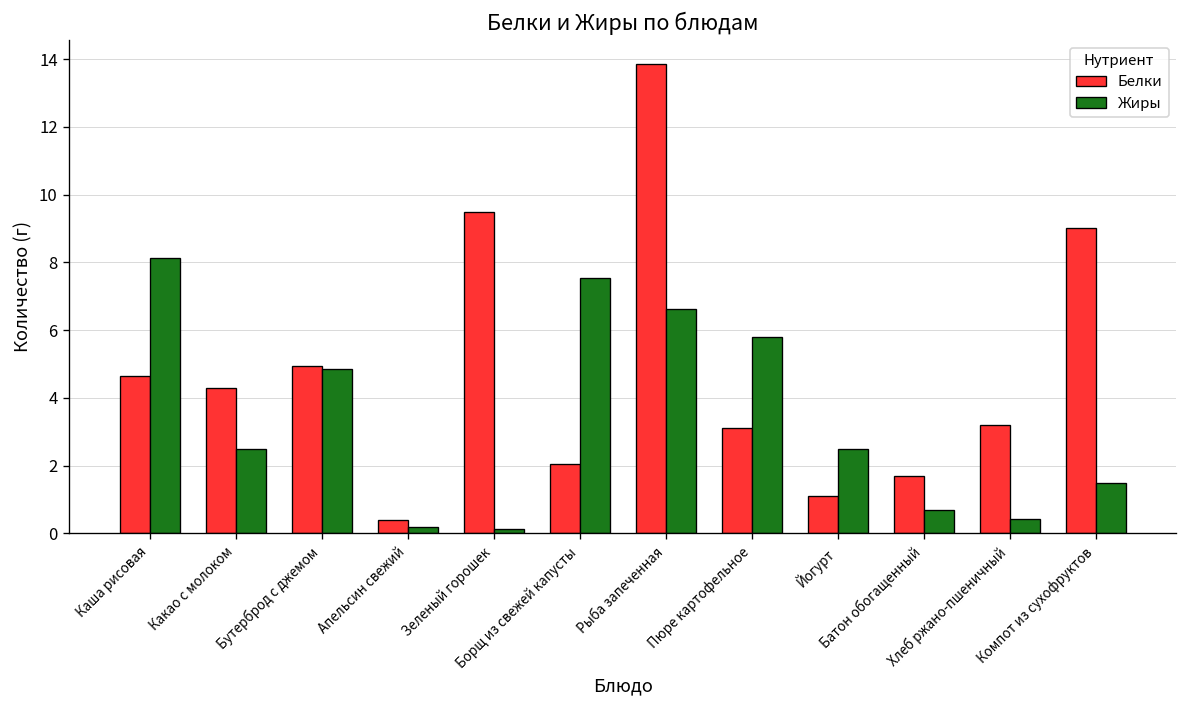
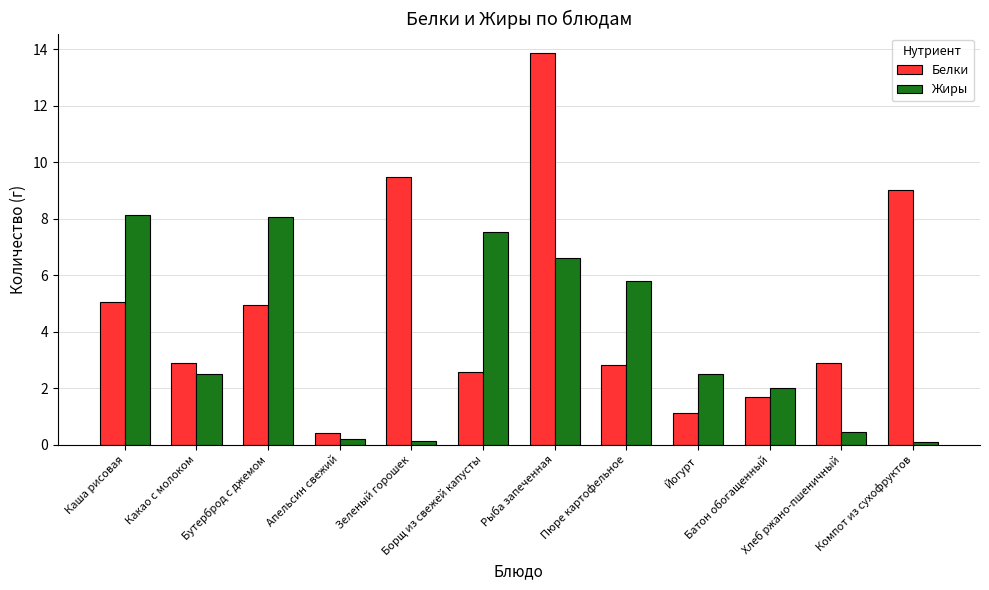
Белки, Каша рисовая: 4.6 -> 5.0
Белки, Какао с молоком: 4.3 -> 2.9
Жиры, Бутерброд с джемом: 4.8 -> 8.1
Белки, Борщ из свежей капусты: 2.1 -> 2.6
Белки, Пюре картофельное: 3.1 -> 2.8
Жиры, Батон обогащенный: 0.7 -> 2.0
Белки, Хлеб ржано-пшеничный: 3.2 -> 2.9
Жиры, Компот из сухофруктов: 1.5 -> 0.1
